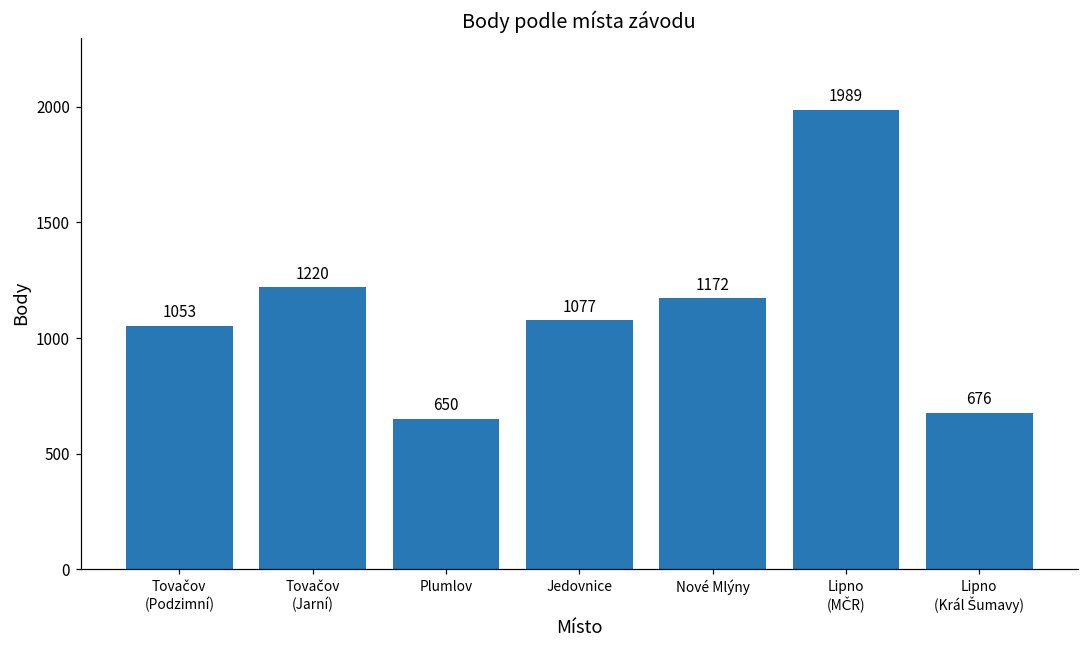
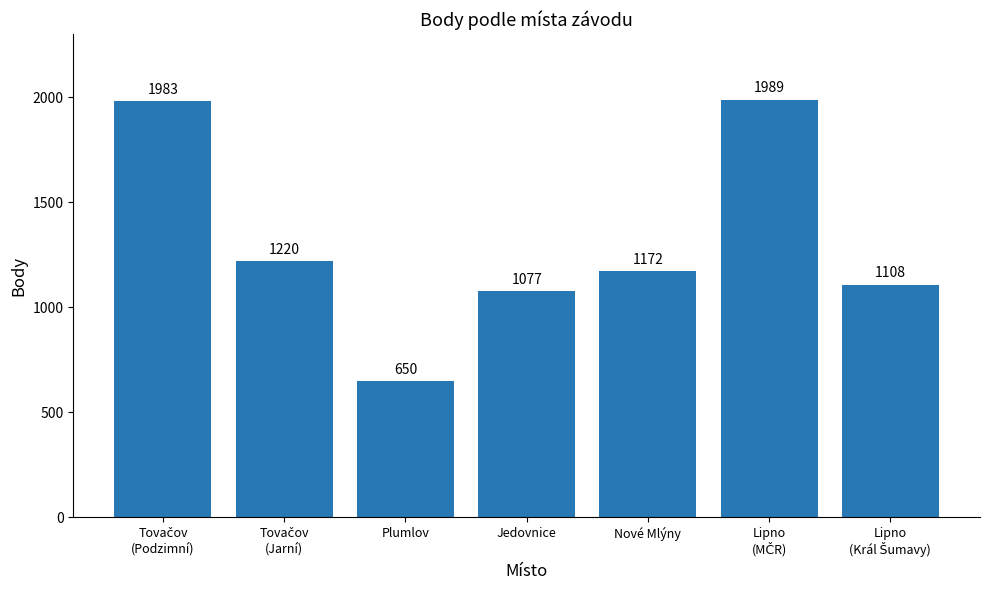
Tovačov (Podzimní): 1053 -> 1983
Lipno (Král Šumavy): 676 -> 1108
